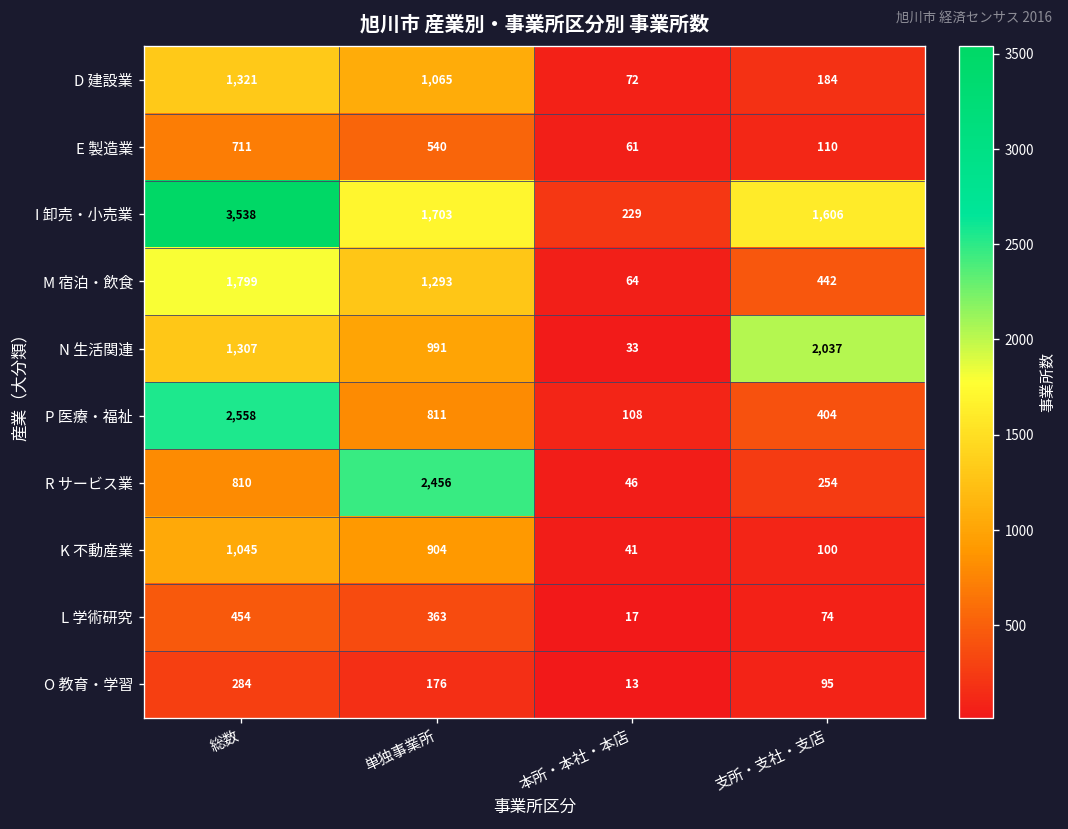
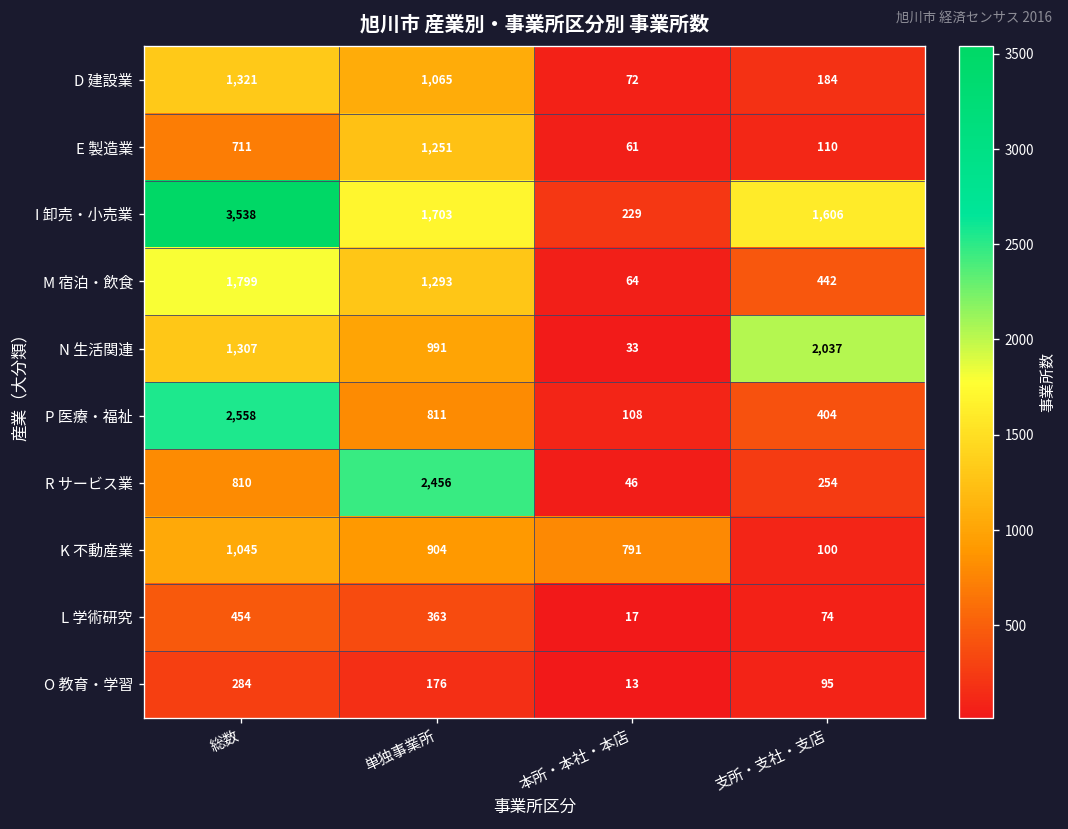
E 製造業, 単独事業所: 540 -> 1,251
K 不動産業, 本所・本社・本店: 41 -> 791
